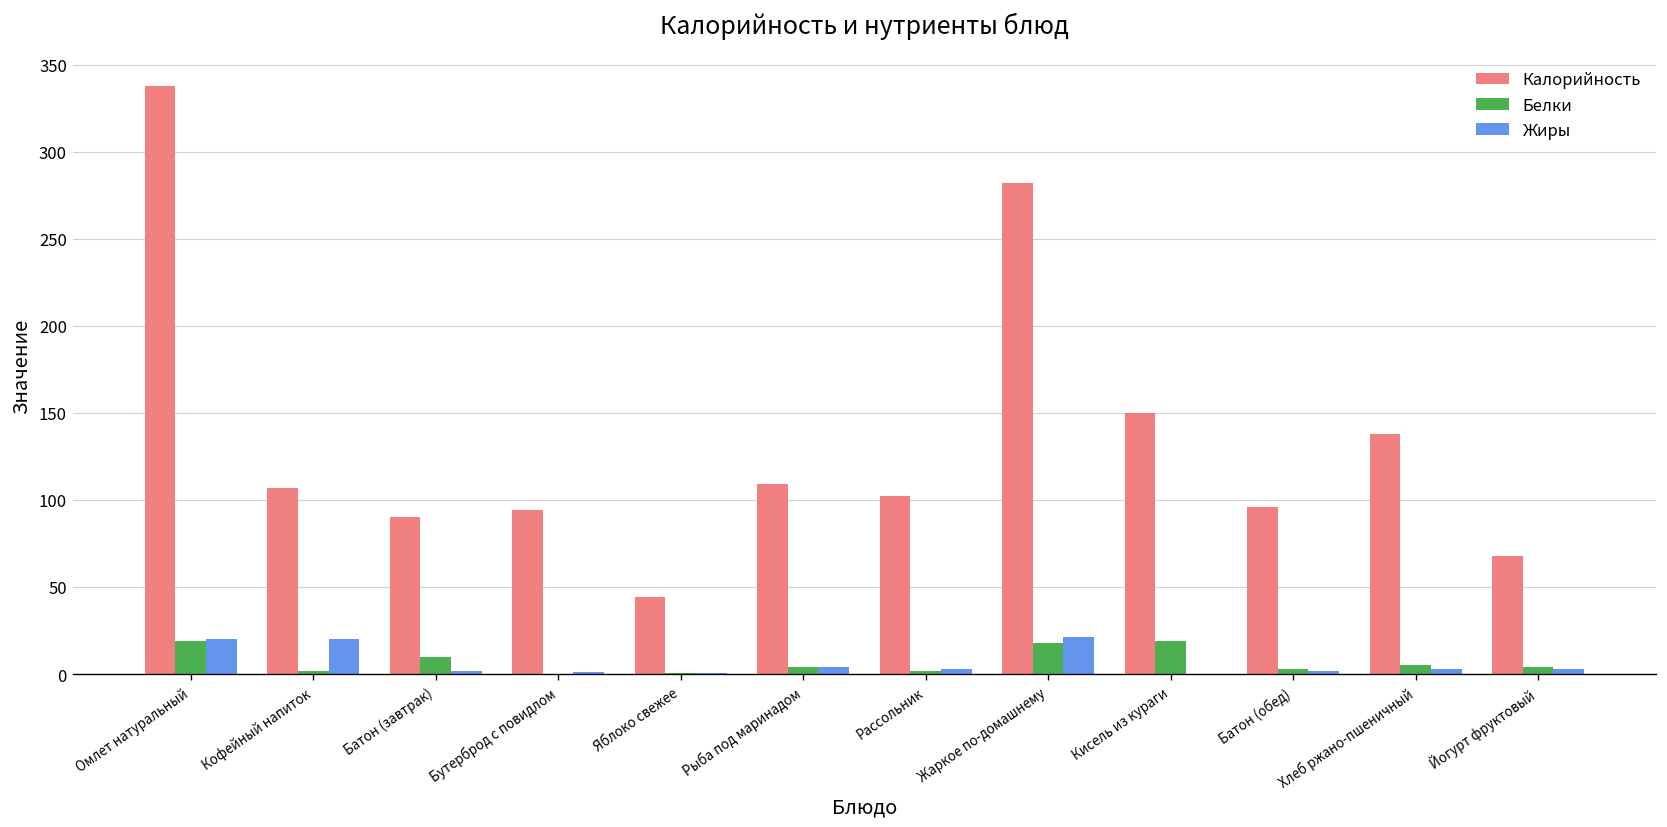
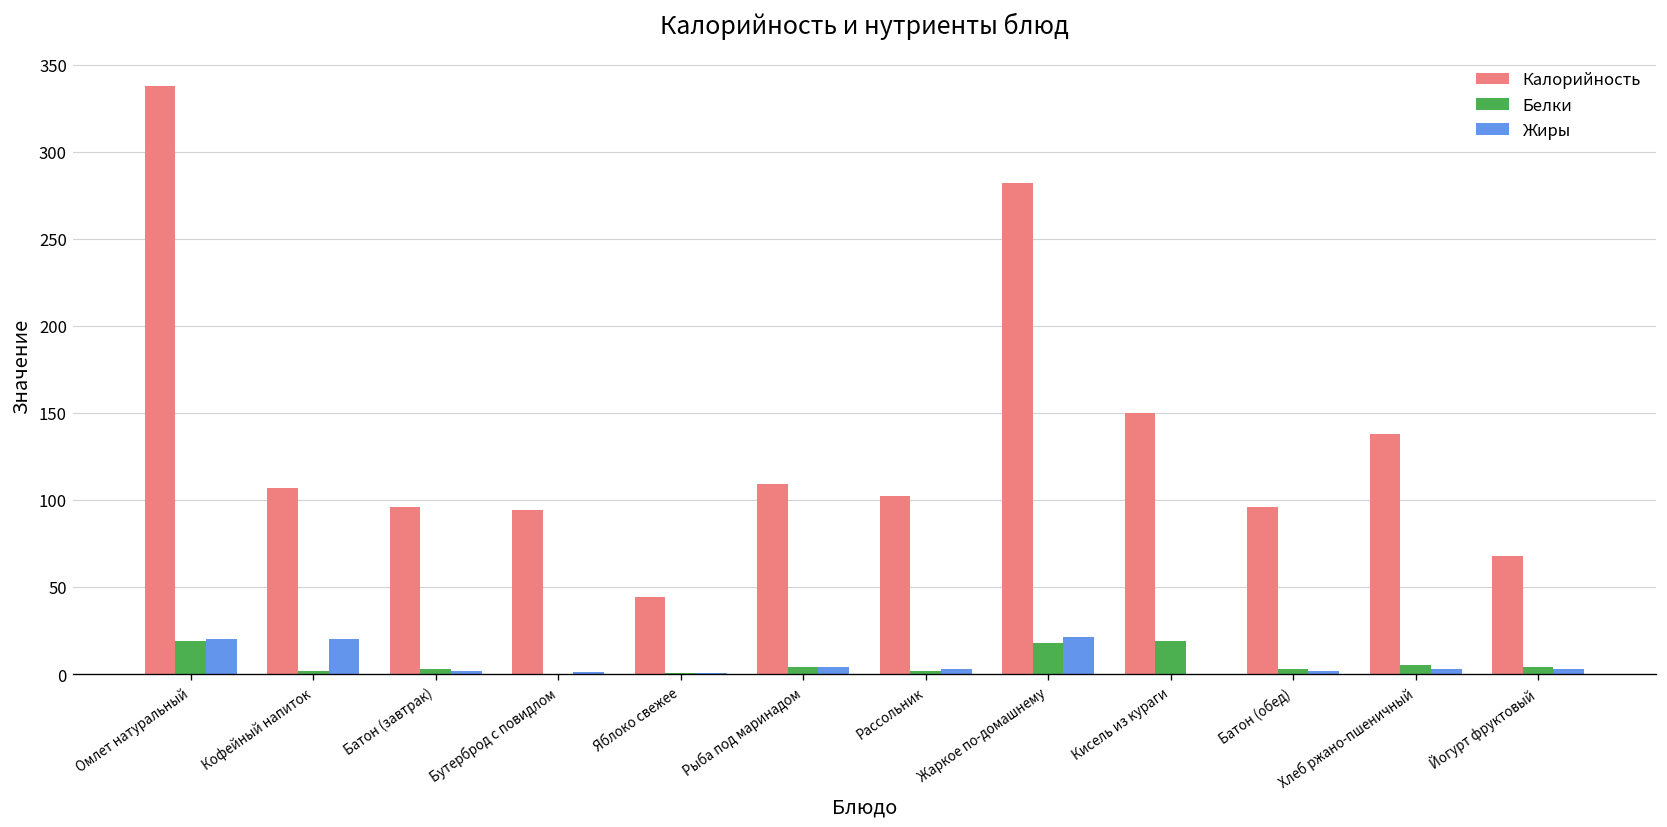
Калорийность, Батон (завтрак): 90 -> 96
Белки, Батон (завтрак): 10 -> 3
